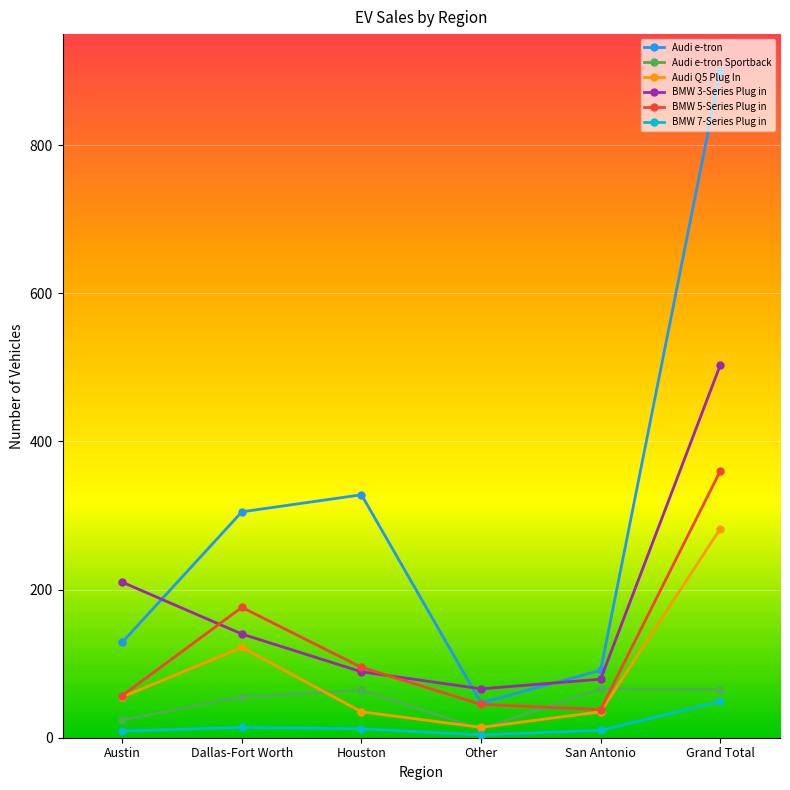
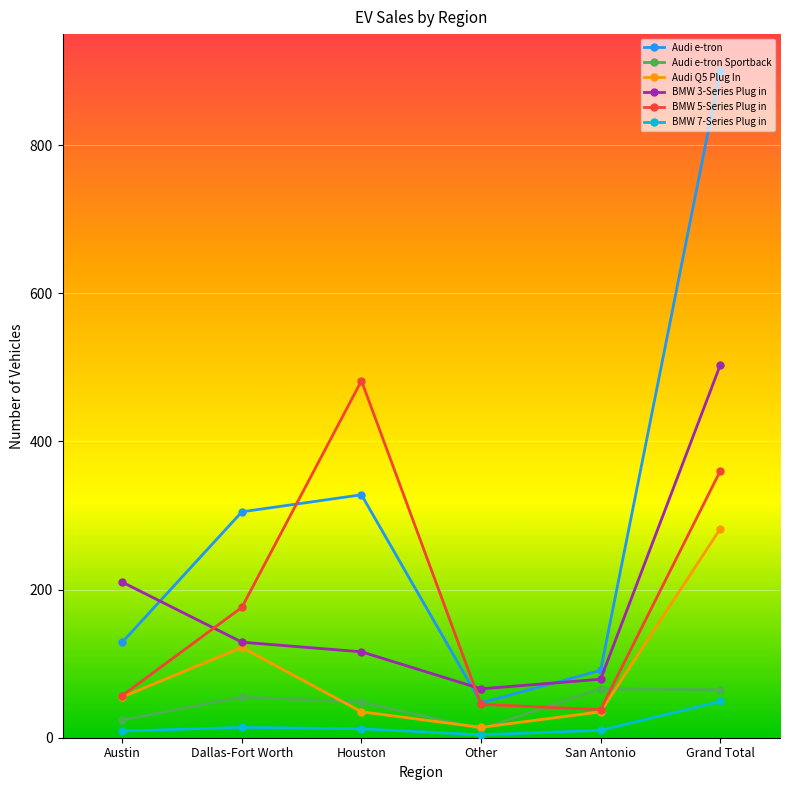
BMW 3-Series Plug in, Dallas-Fort Worth: 140 -> 130
Audi e-tron Sportback, Houston: 60 -> 50
BMW 3-Series Plug in, Houston: 90 -> 120
BMW 5-Series Plug in, Houston: 100 -> 480
